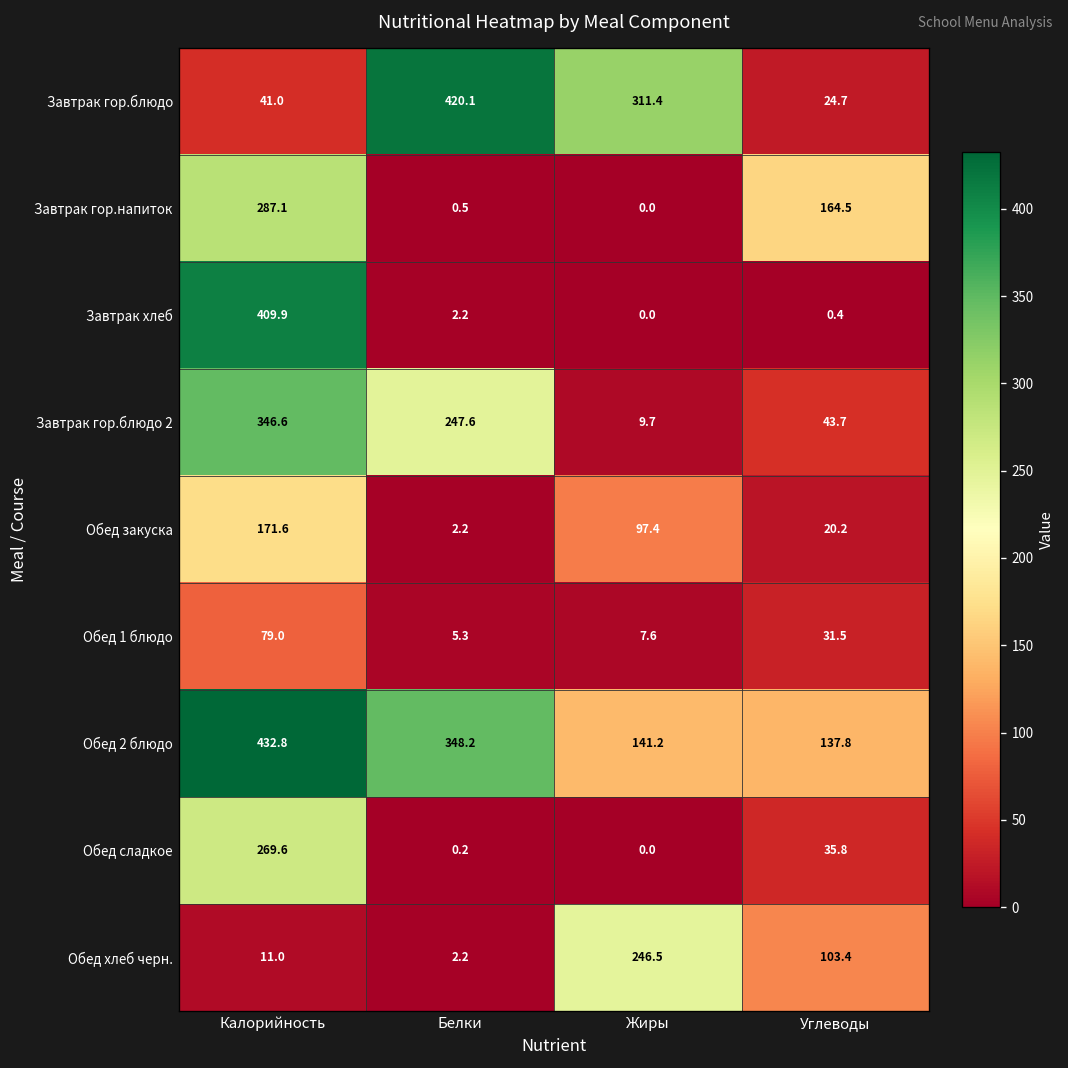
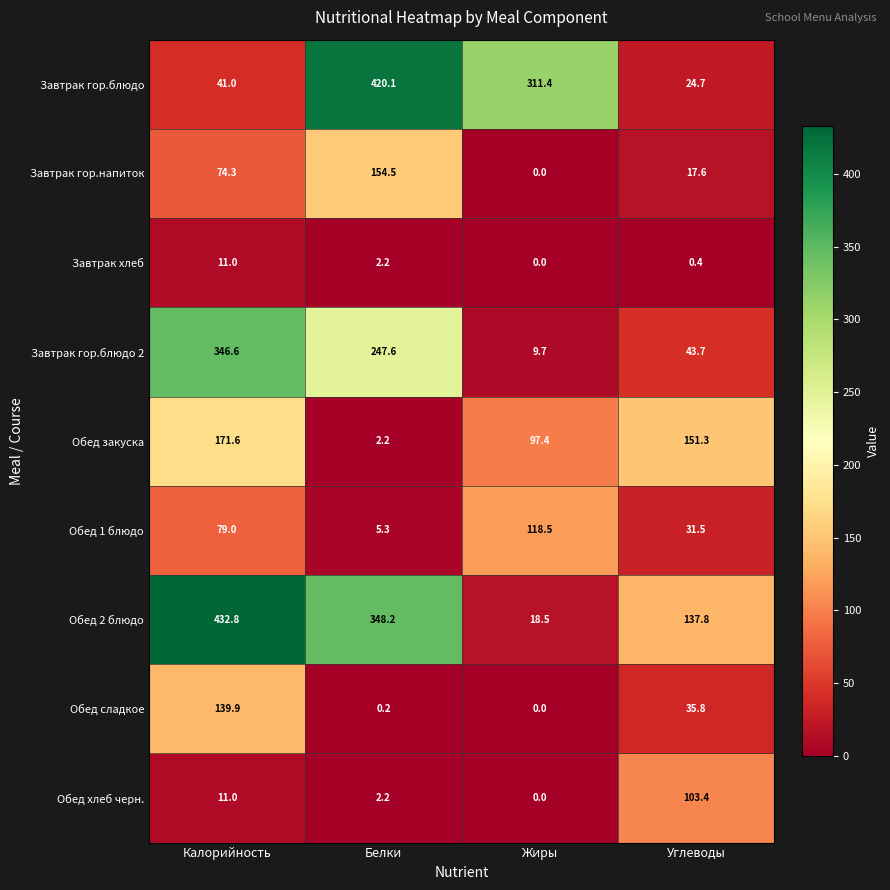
Завтрак гор.напиток, Калорийность: 287.1 -> 74.3
Завтрак гор.напиток, Белки: 0.5 -> 154.5
Завтрак гор.напиток, Углеводы: 164.5 -> 17.6
Завтрак хлеб, Калорийность: 409.9 -> 11.0
Обед закуска, Углеводы: 20.2 -> 151.3
Обед 1 блюдо, Жиры: 7.6 -> 118.5
Обед 2 блюдо, Жиры: 141.2 -> 18.5
Обед сладкое, Калорийность: 269.6 -> 139.9
Обед хлеб черн., Жиры: 246.5 -> 0.0
